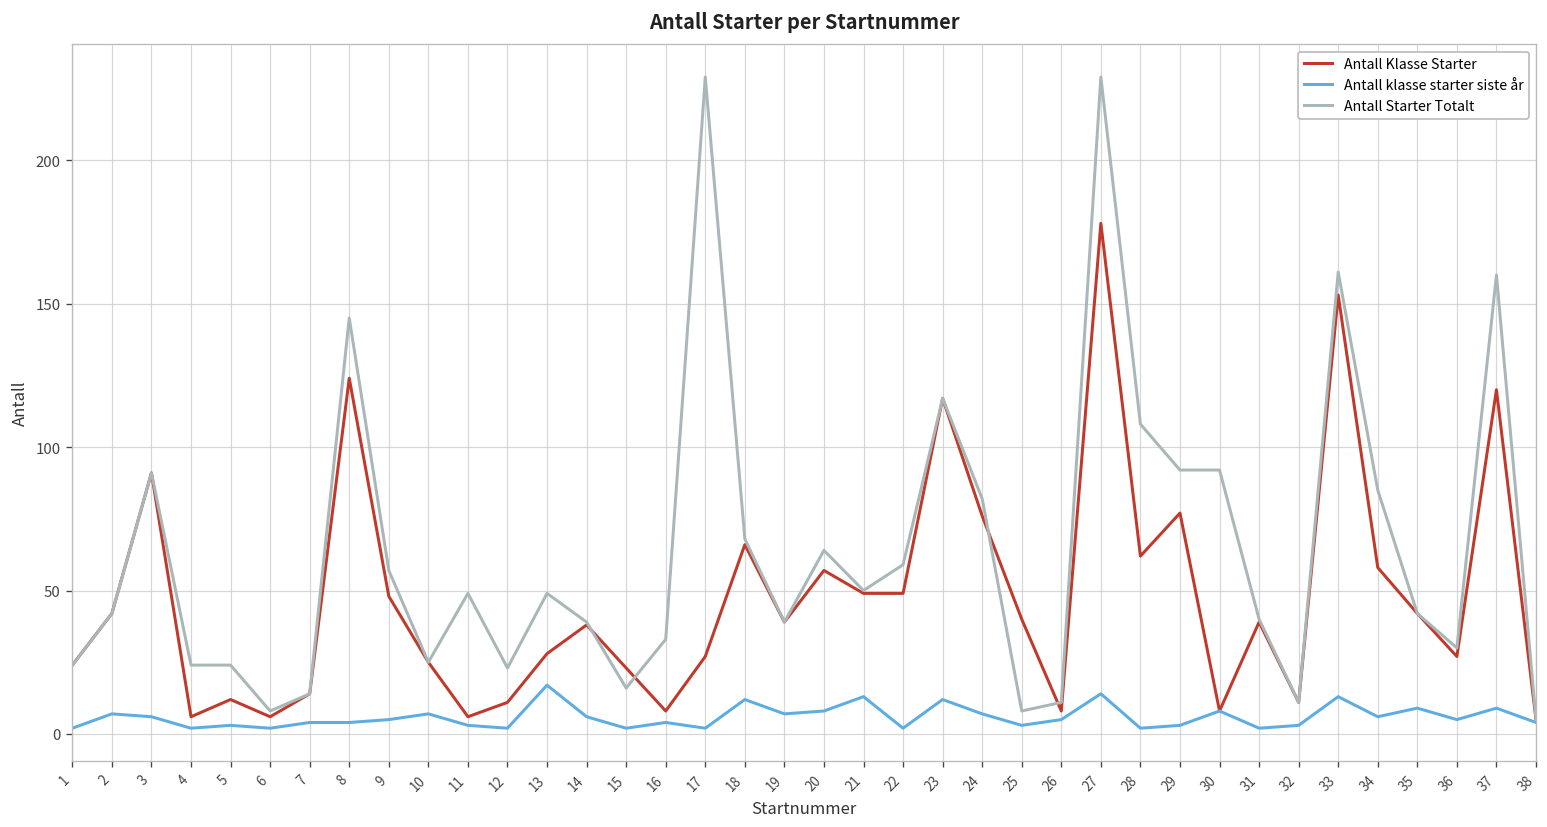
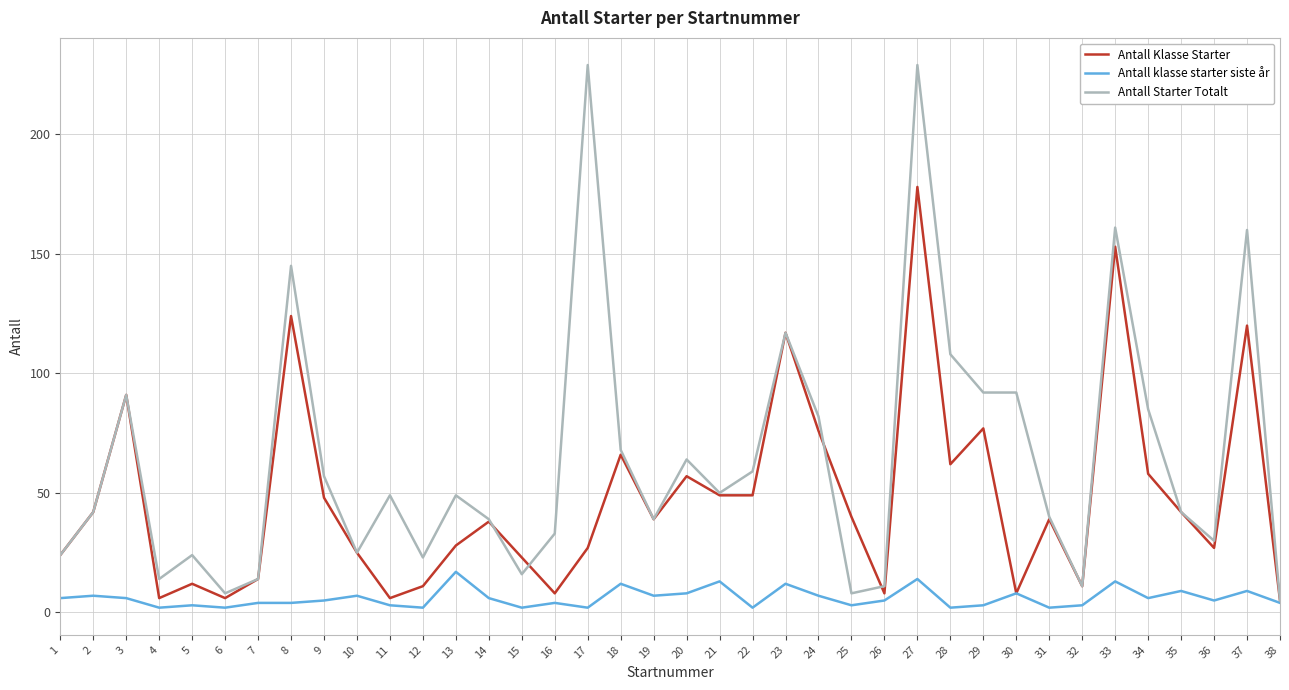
Antall klasse starter siste år, 1: 2 -> 6
Antall Starter Totalt, 4: 24 -> 14
